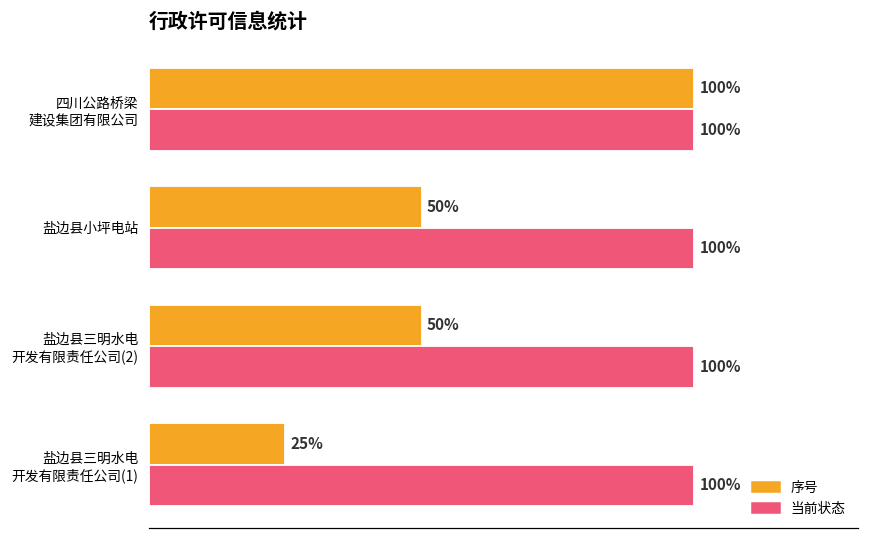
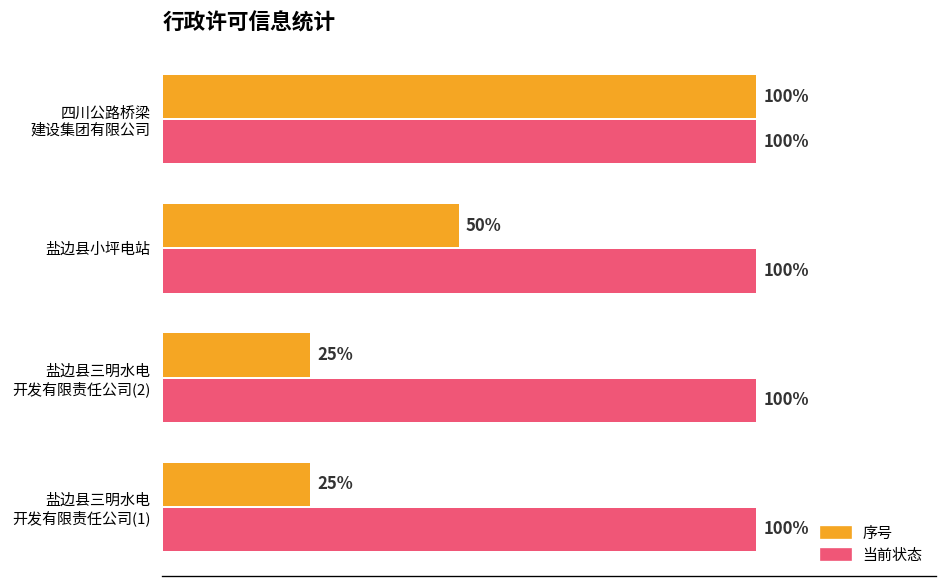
序号, 盐边县三明水电 开发有限责任公司(2): 50% -> 25%
